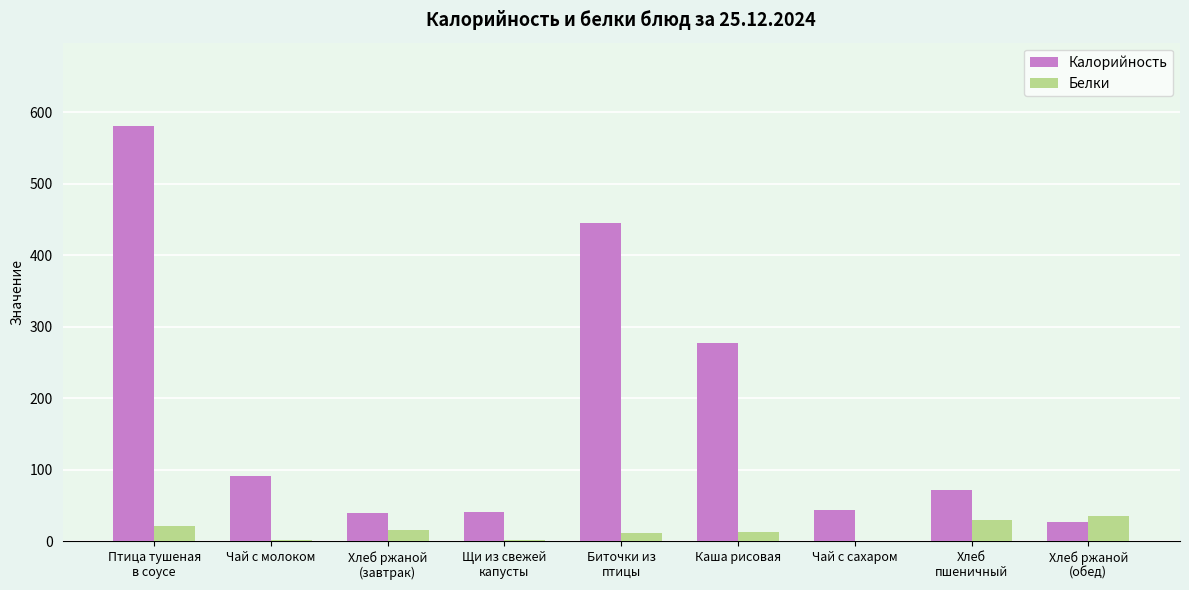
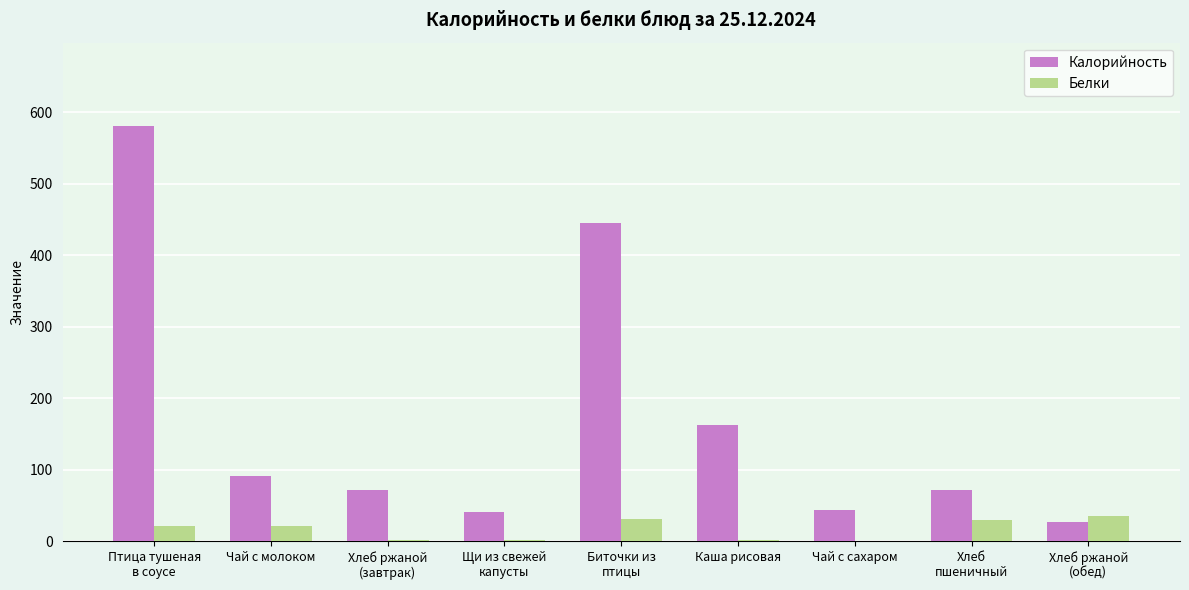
Белки, Чай с молоком: 0 -> 20
Калорийность, Хлеб ржаной (завтрак): 40 -> 70
Белки, Хлеб ржаной (завтрак): 20 -> 0
Белки, Биточки из птицы: 10 -> 30
Калорийность, Каша рисовая: 280 -> 160
Белки, Каша рисовая: 10 -> 0
